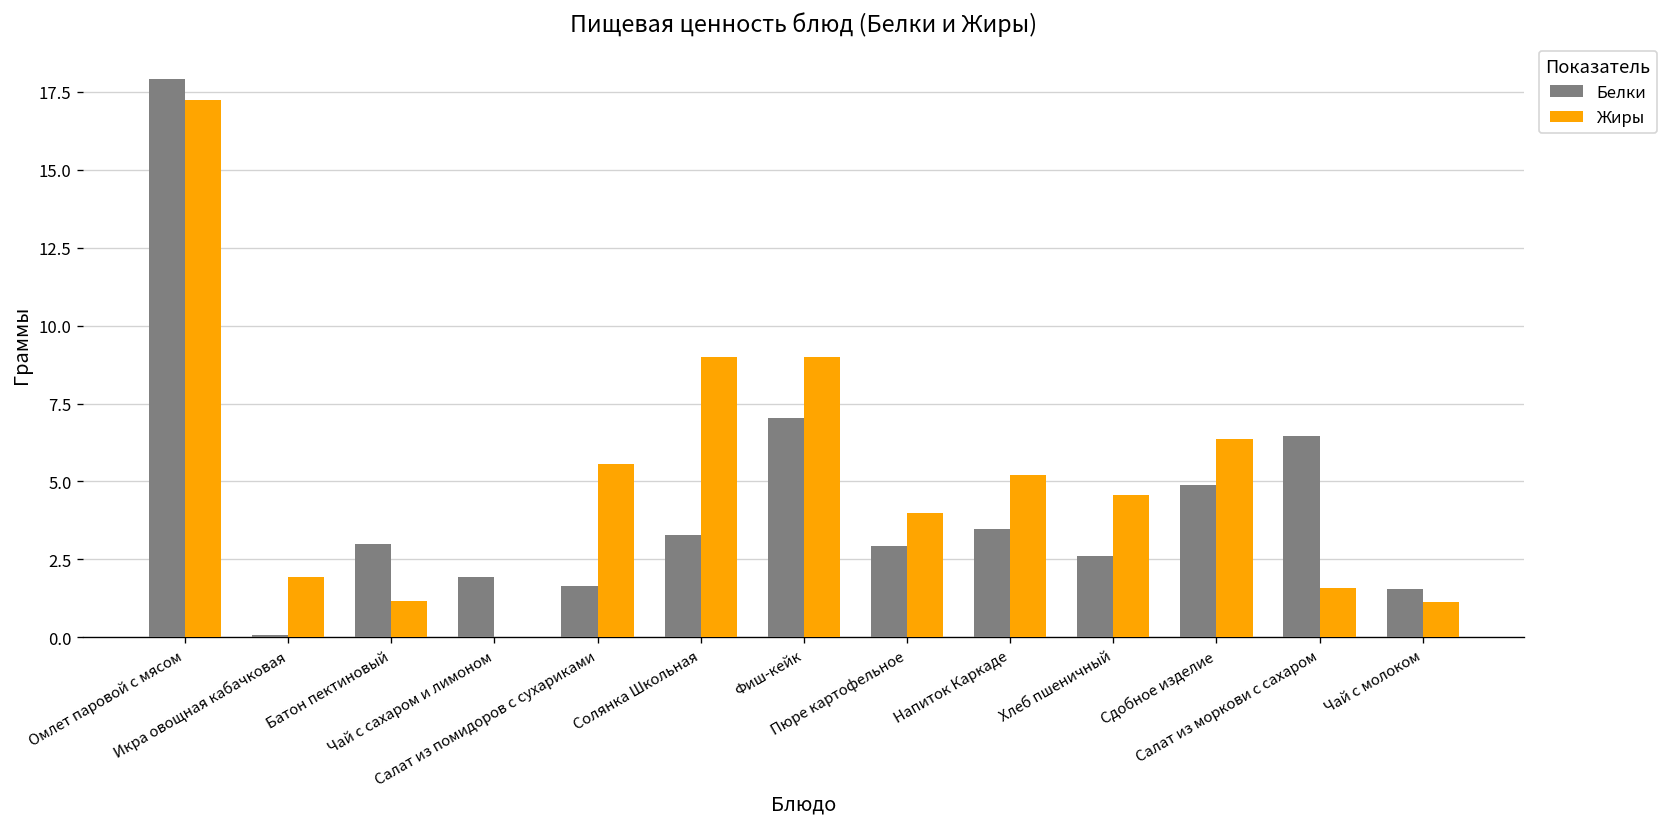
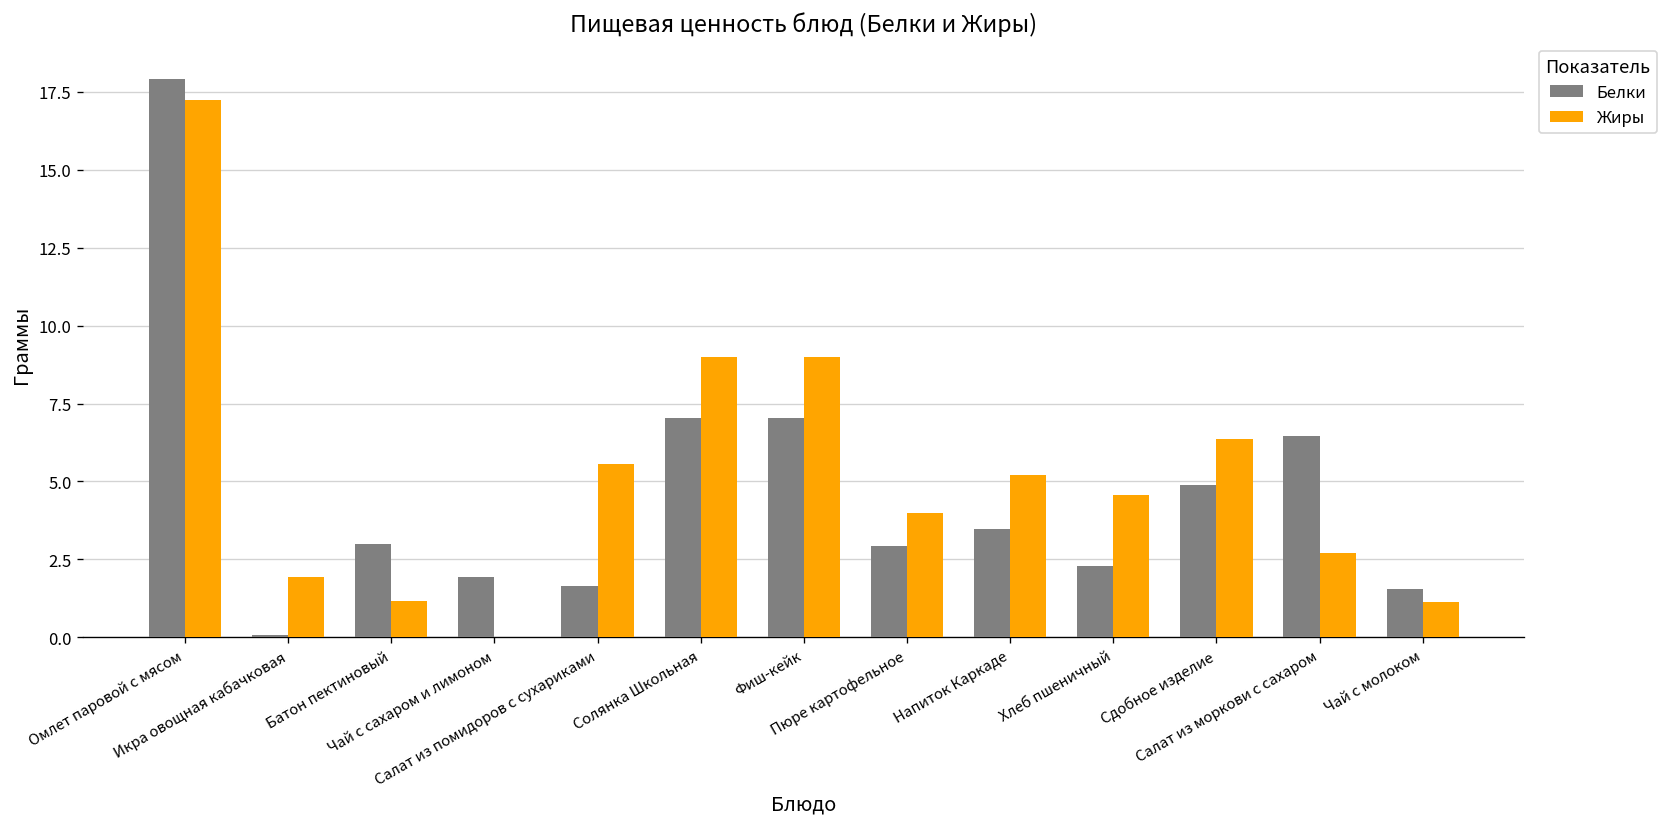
Белки, Солянка Школьная: 3.3 -> 7.0
Белки, Хлеб пшеничный: 2.6 -> 2.3
Жиры, Салат из моркови с сахаром: 1.6 -> 2.7
